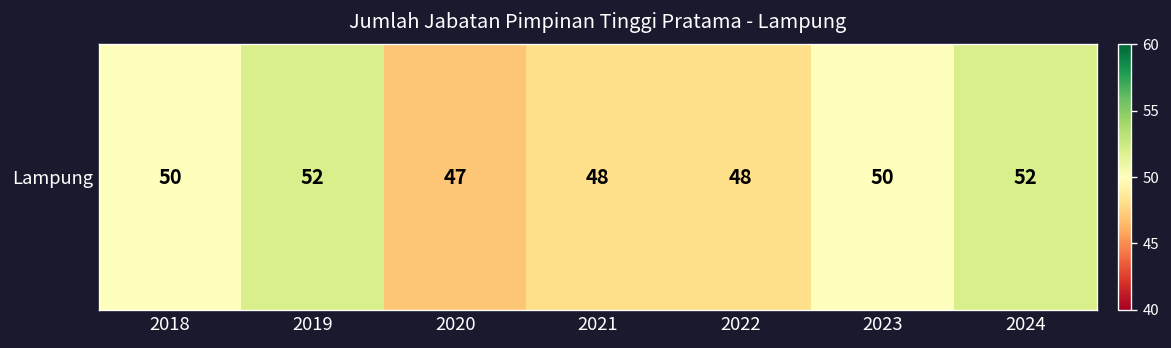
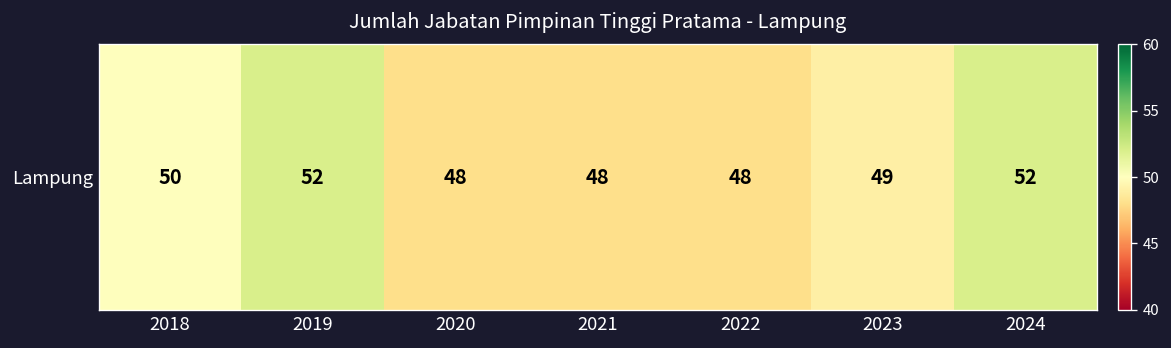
Lampung, 2020: 47 -> 48
Lampung, 2023: 50 -> 49
